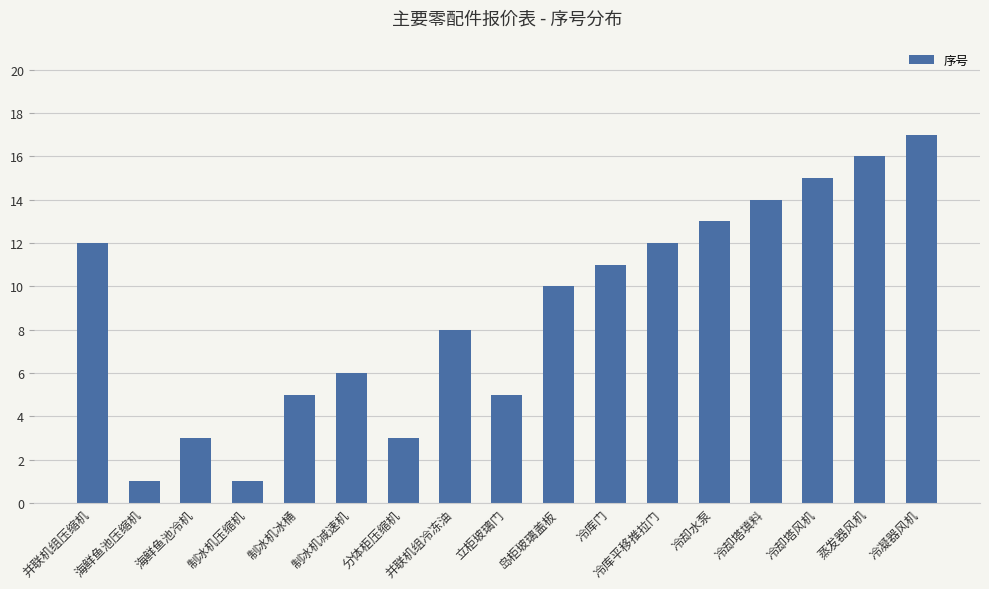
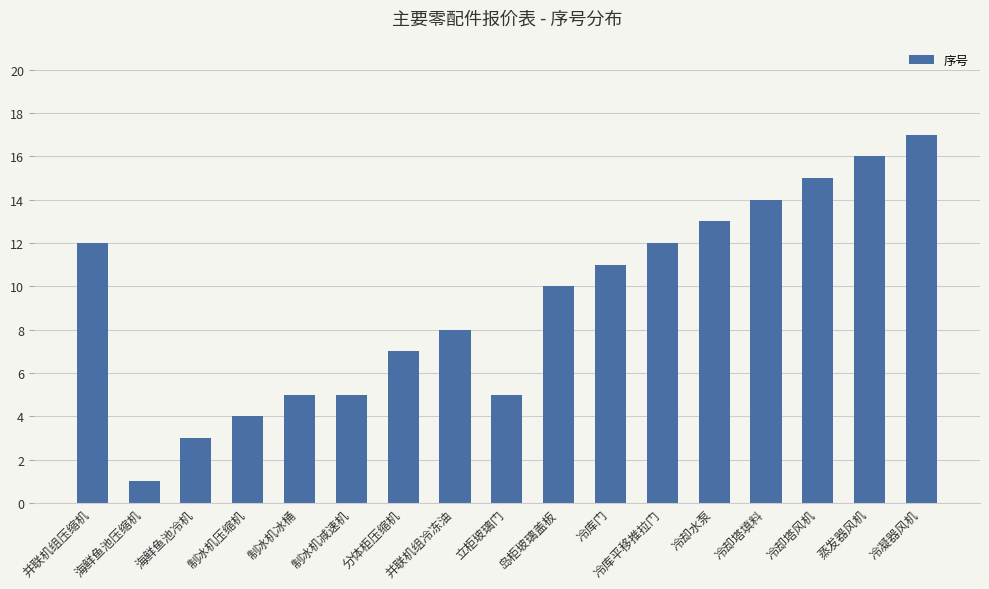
制冰机压缩机: 1 -> 4
制冰机减速机: 6 -> 5
分体柜压缩机: 3 -> 7
